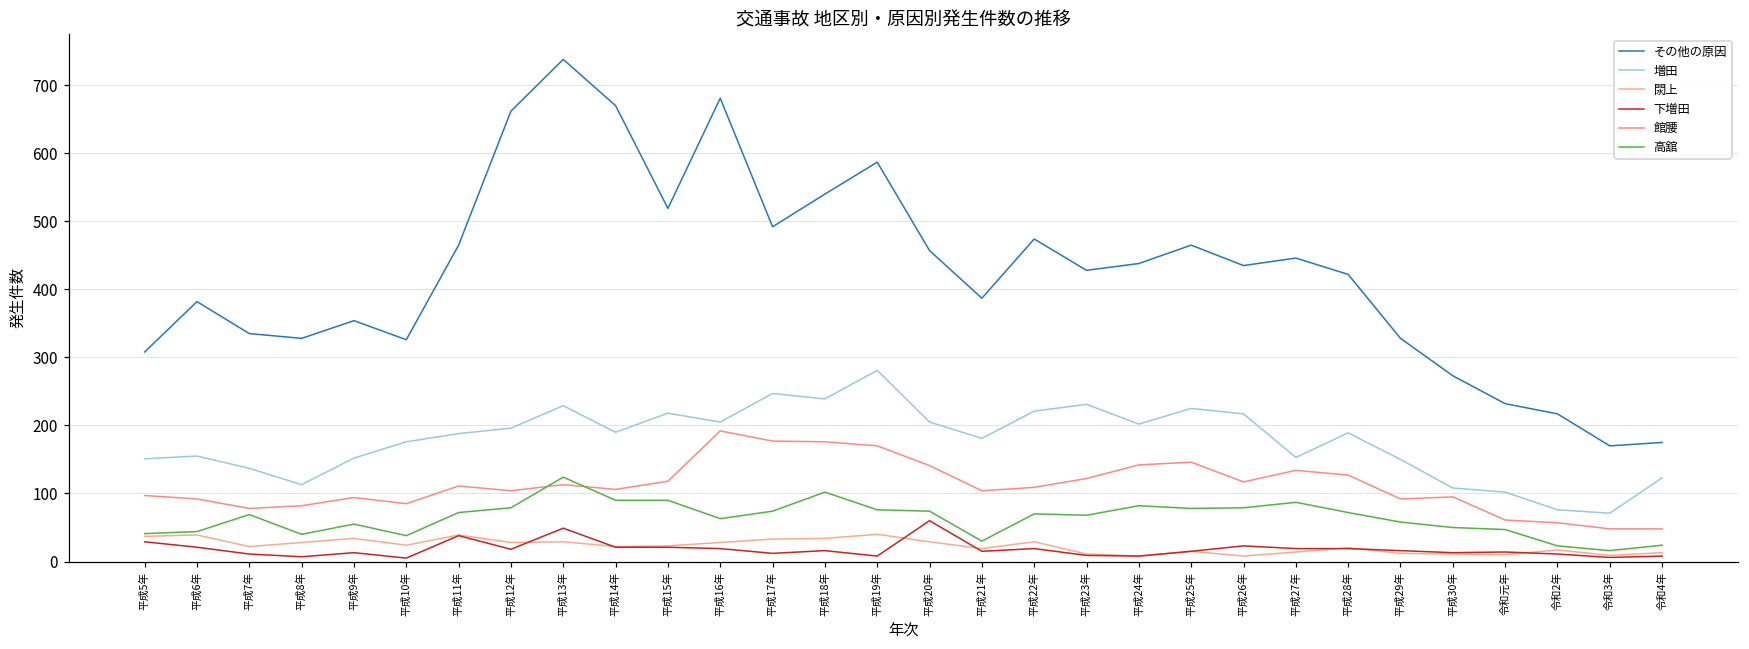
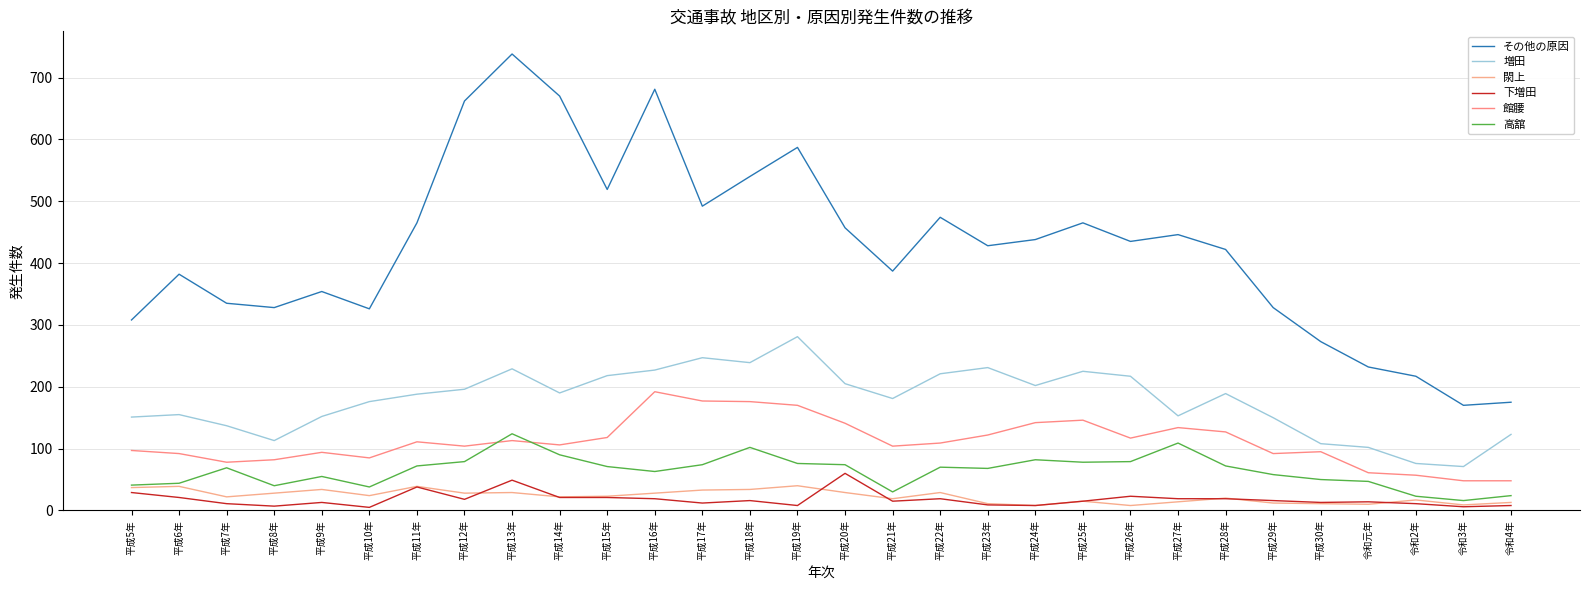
高舘, 平成15年: 90 -> 70
増田, 平成16年: 210 -> 230
高舘, 平成27年: 90 -> 110
